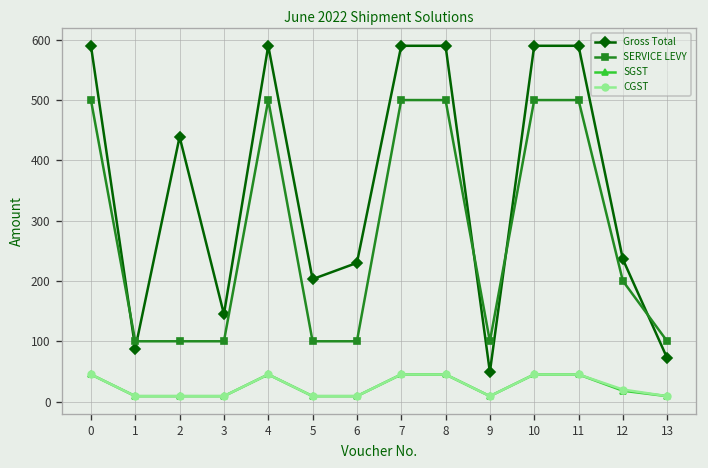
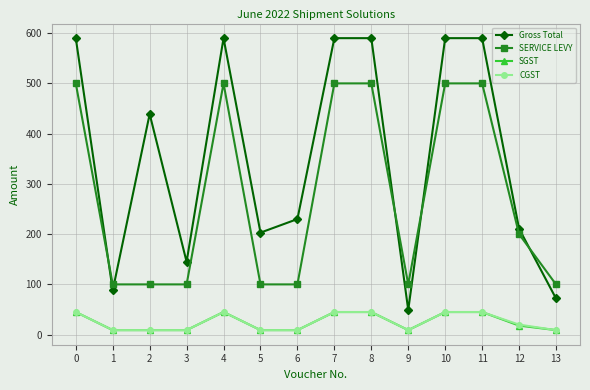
Gross Total, 12: 240 -> 210
